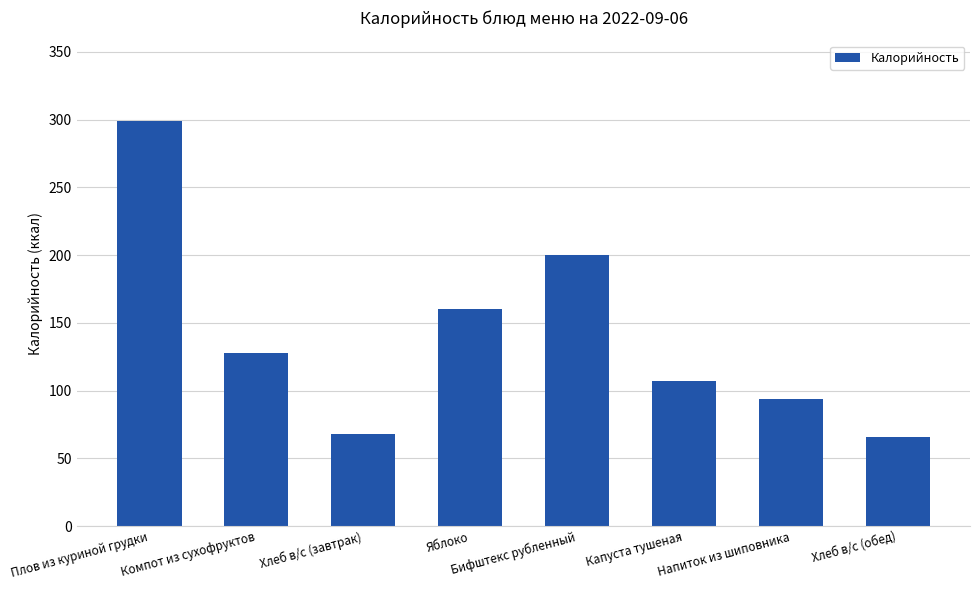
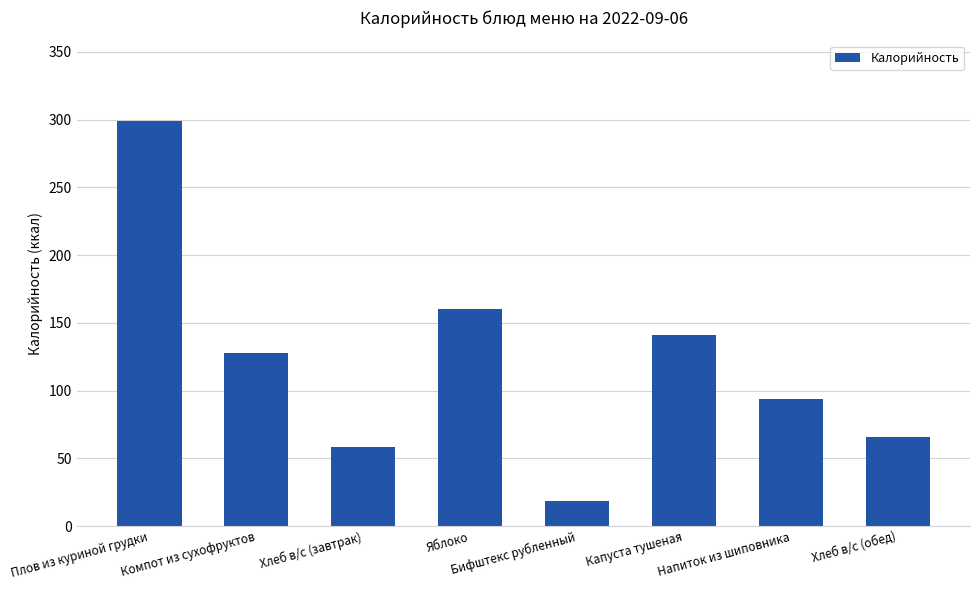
Хлеб в/с (завтрак): 68 -> 58
Бифштекс рубленный: 200 -> 19
Капуста тушеная: 107 -> 141
